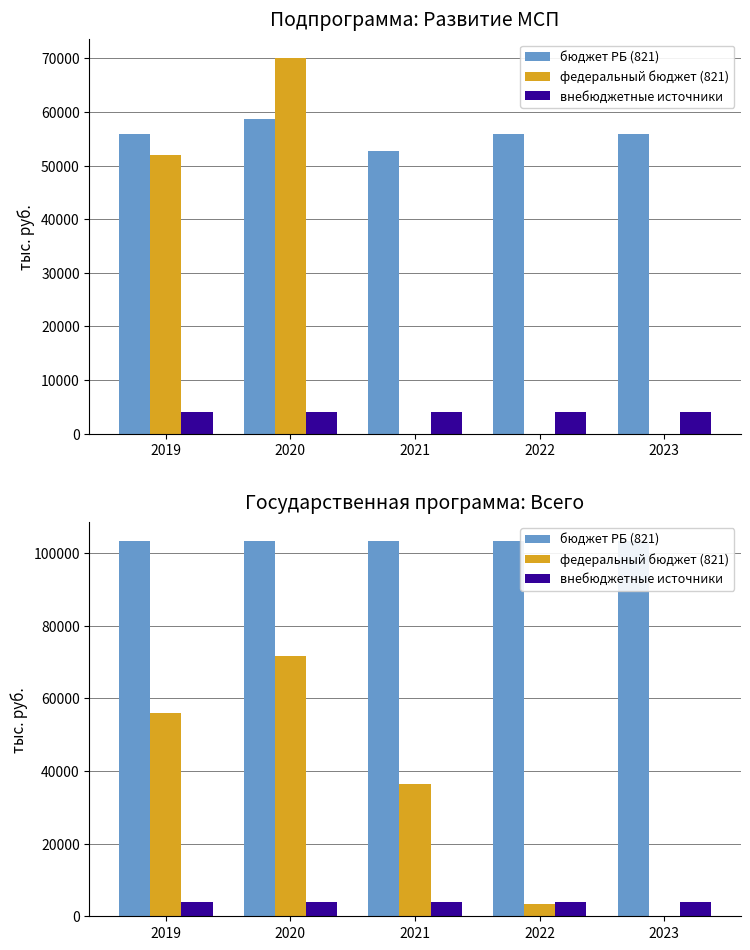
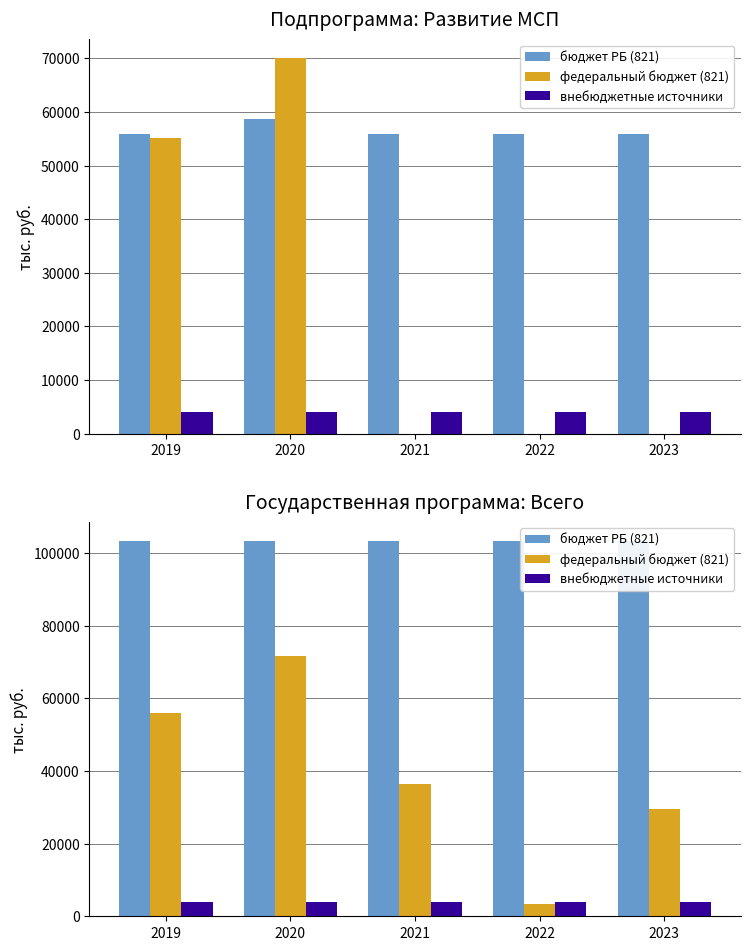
Подпрограмма: Развитие МСП, федеральный бюджет (821), 2019: 52000 -> 55000
Подпрограмма: Развитие МСП, бюджет РБ (821), 2021: 53000 -> 56000
Государственная программа: Всего, федеральный бюджет (821), 2023: 0 -> 30000
